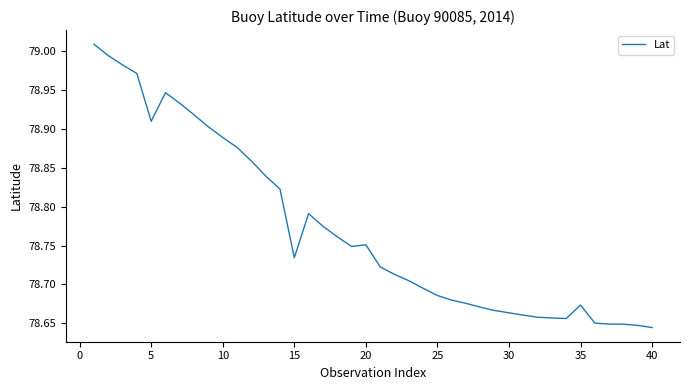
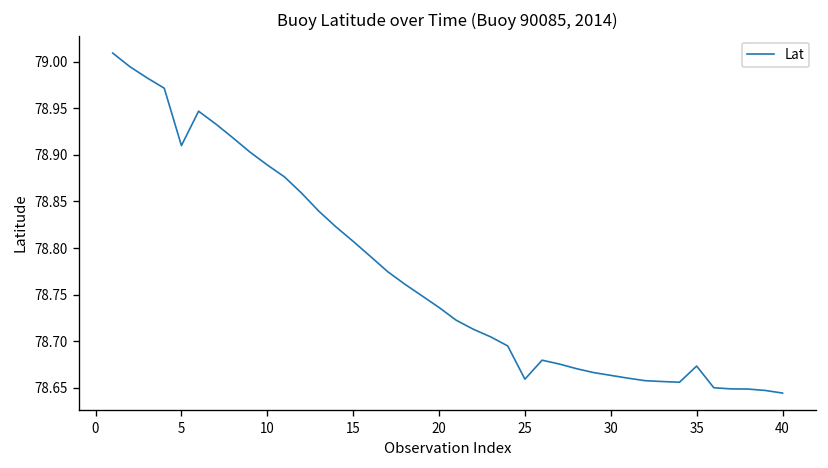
15: 78.73 -> 78.81
20: 78.75 -> 78.74
25: 78.69 -> 78.66
